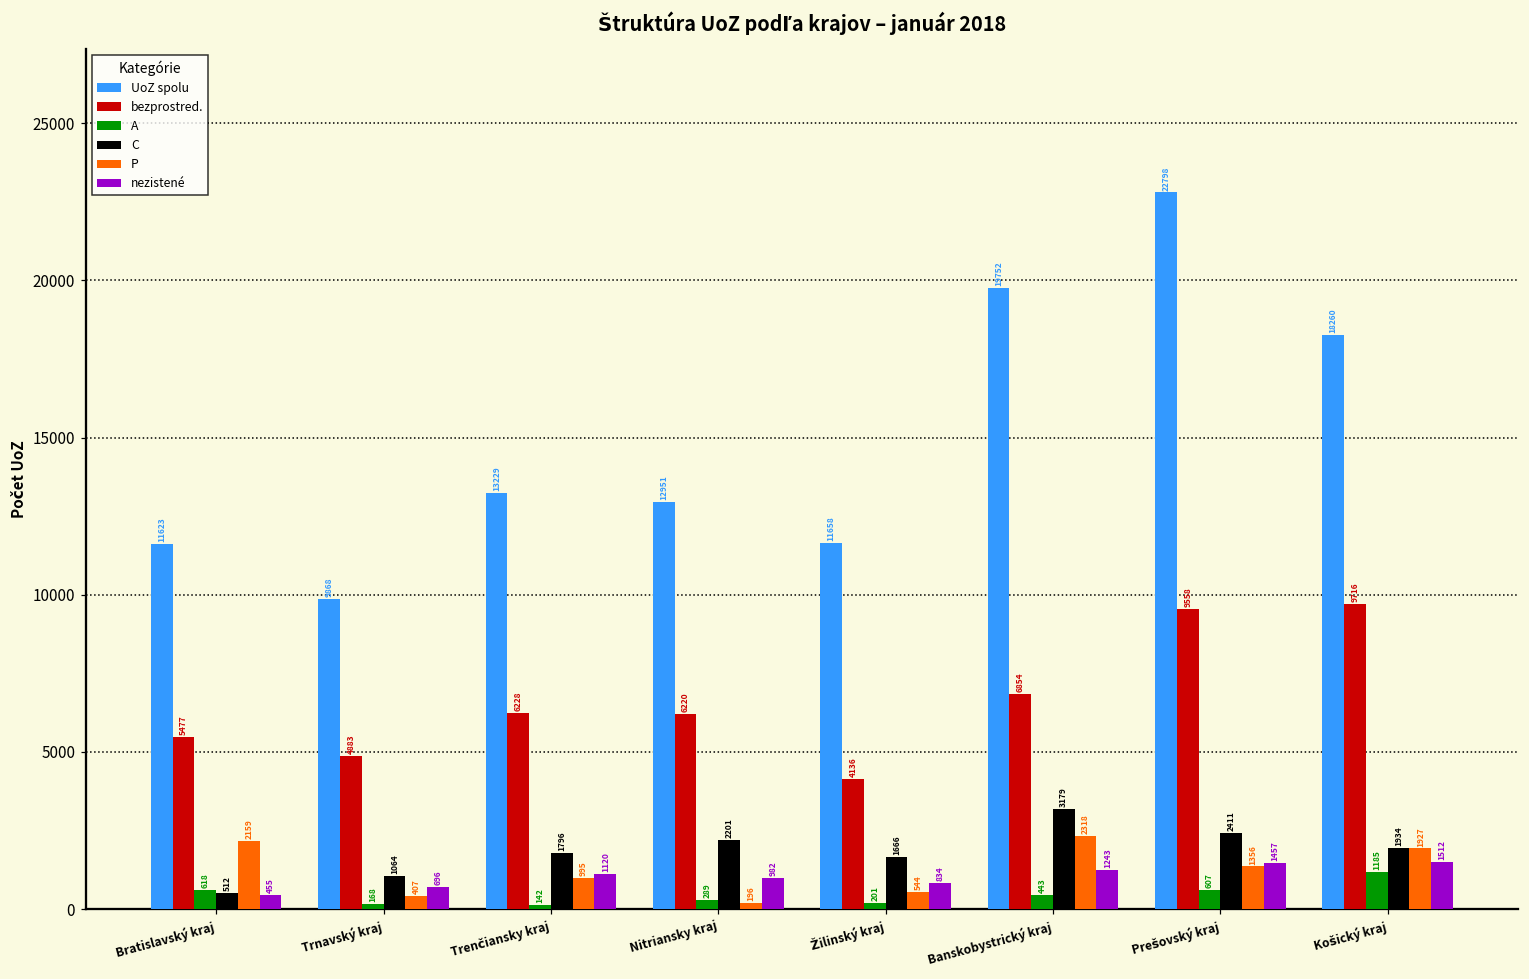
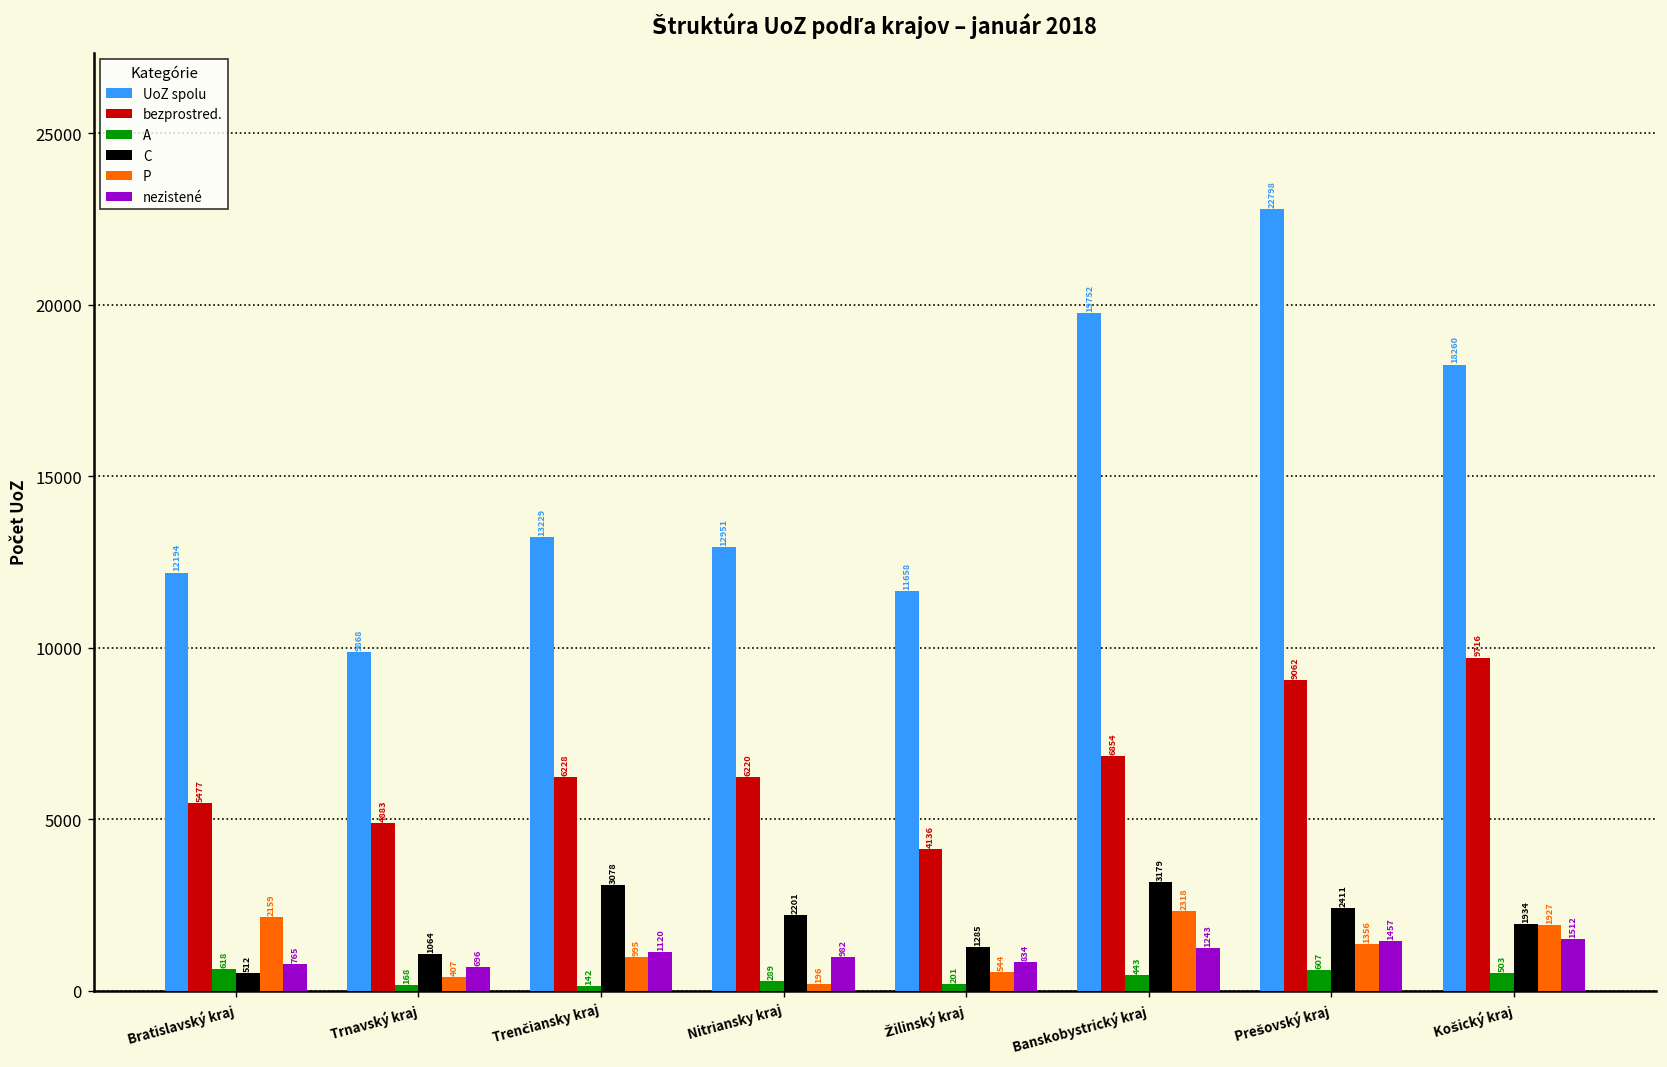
UoZ spolu, Bratislavský kraj: 11623 -> 12194
nezistené, Bratislavský kraj: 455 -> 765
C, Trenčiansky kraj: 1796 -> 3078
C, Žilinský kraj: 1666 -> 1285
bezprostred., Prešovský kraj: 9558 -> 9062
A, Košický kraj: 1185 -> 503
